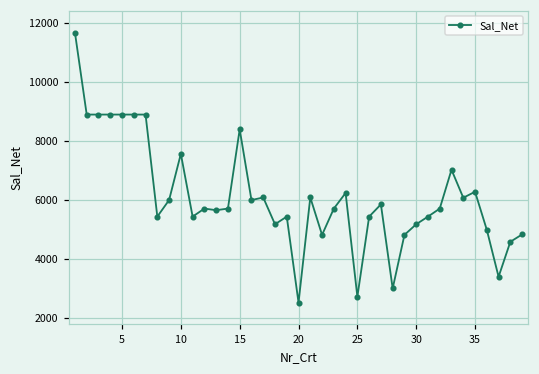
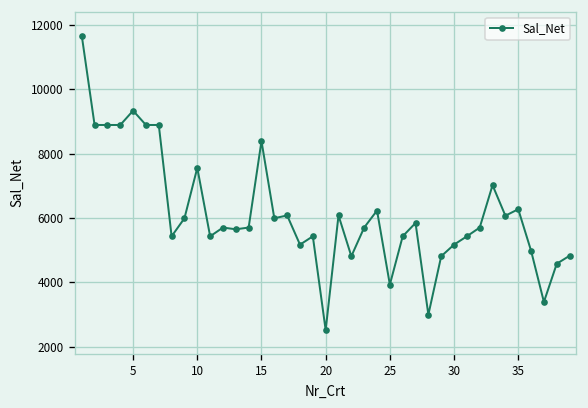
5: 8900 -> 9300
25: 2700 -> 3900
